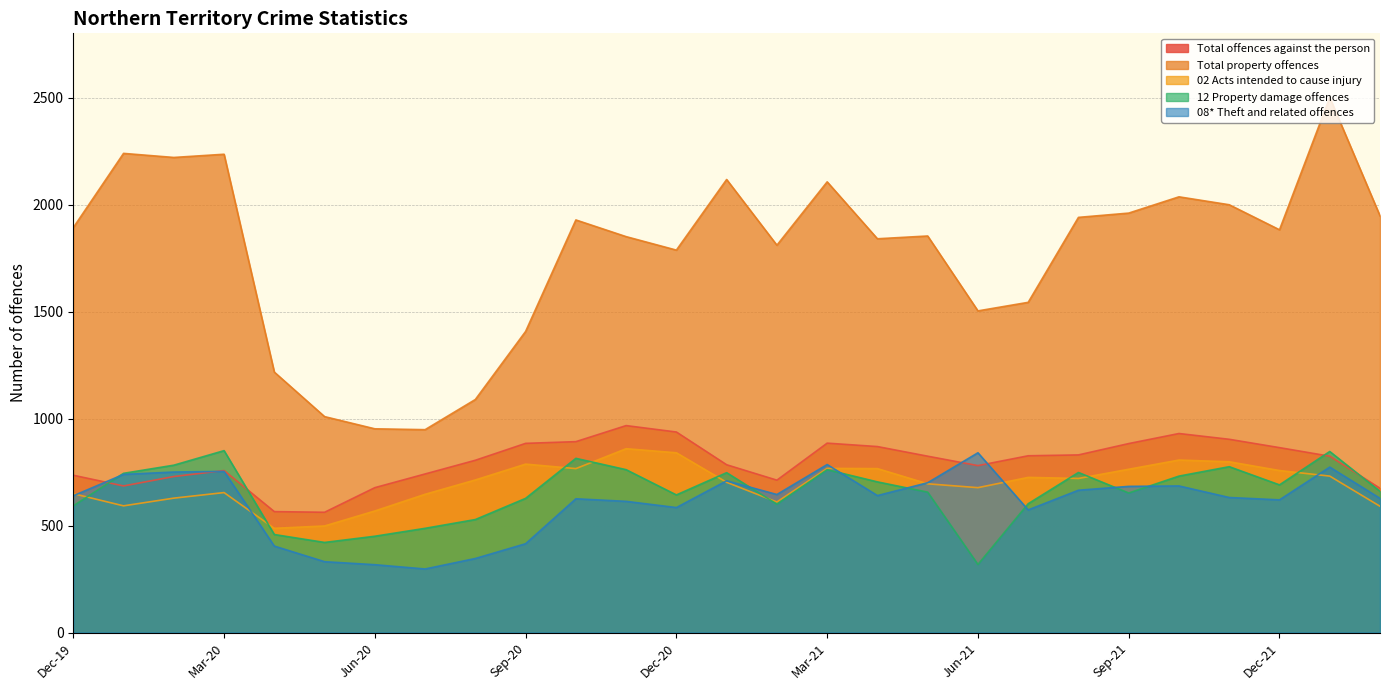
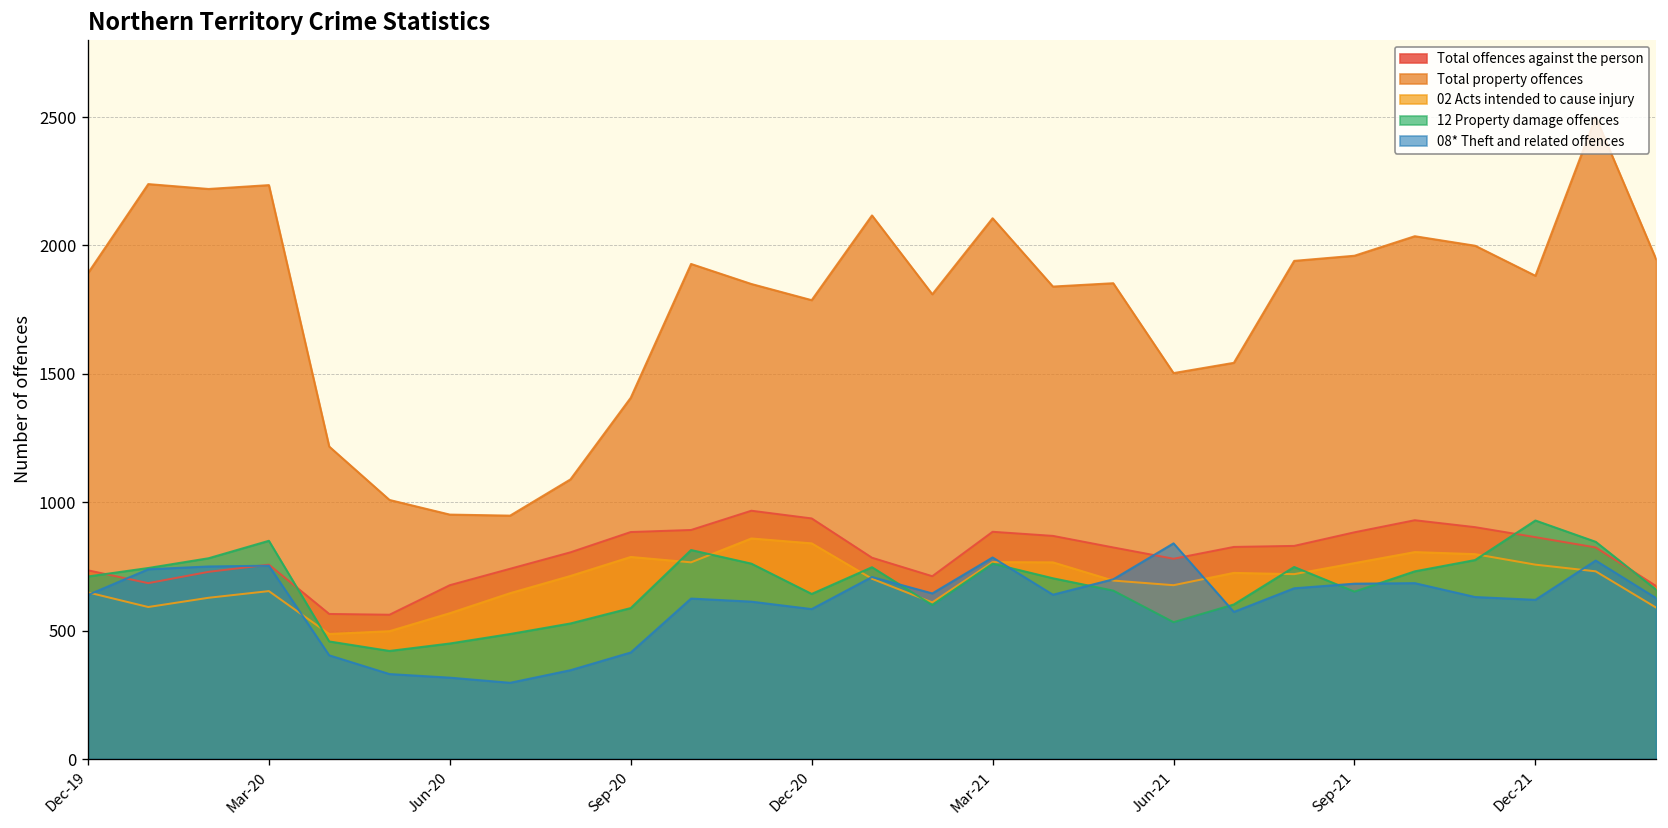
12 Property damage offences, Dec-19: 590 -> 710
12 Property damage offences, Sep-20: 630 -> 590
12 Property damage offences, Jun-21: 320 -> 530
12 Property damage offences, Dec-21: 690 -> 930
